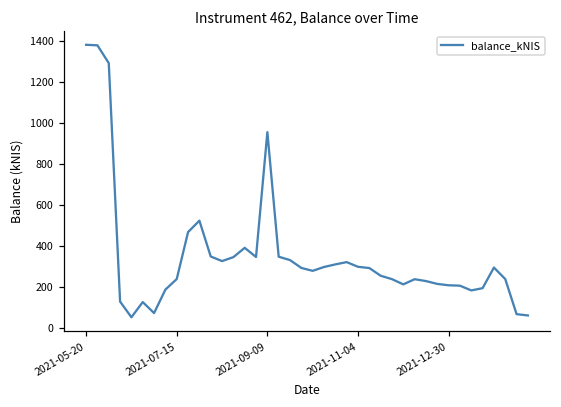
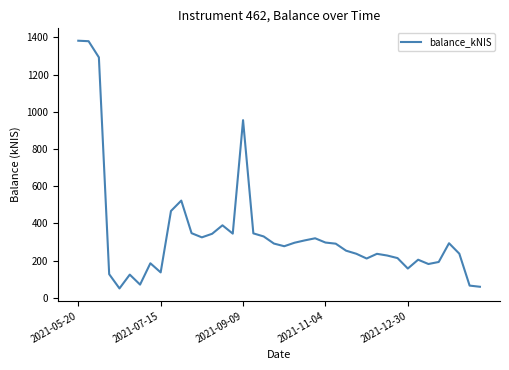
2021-07-15: 240 -> 140
2021-12-30: 210 -> 160
